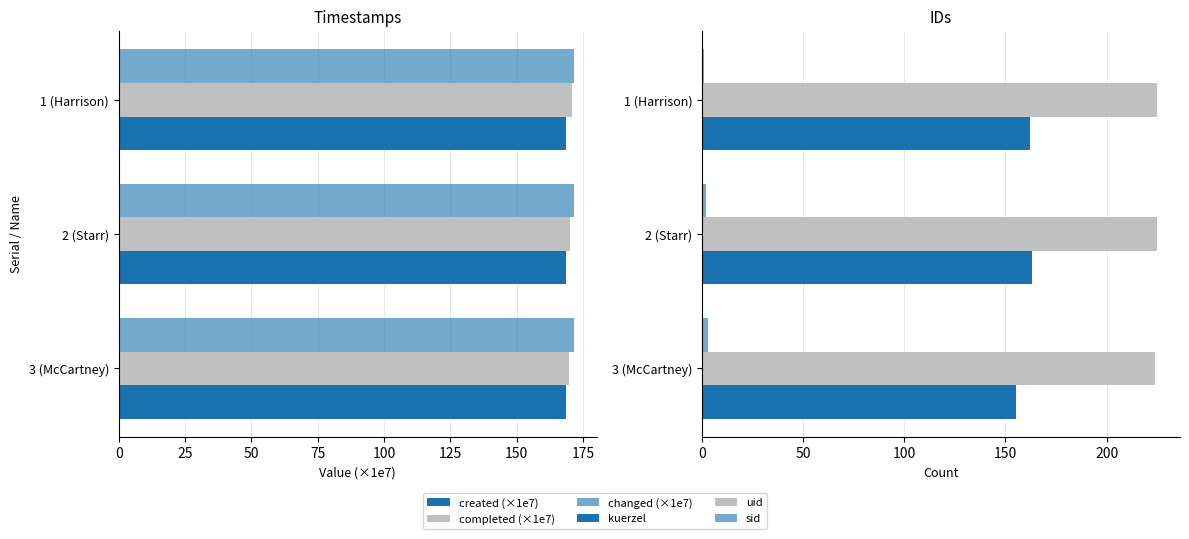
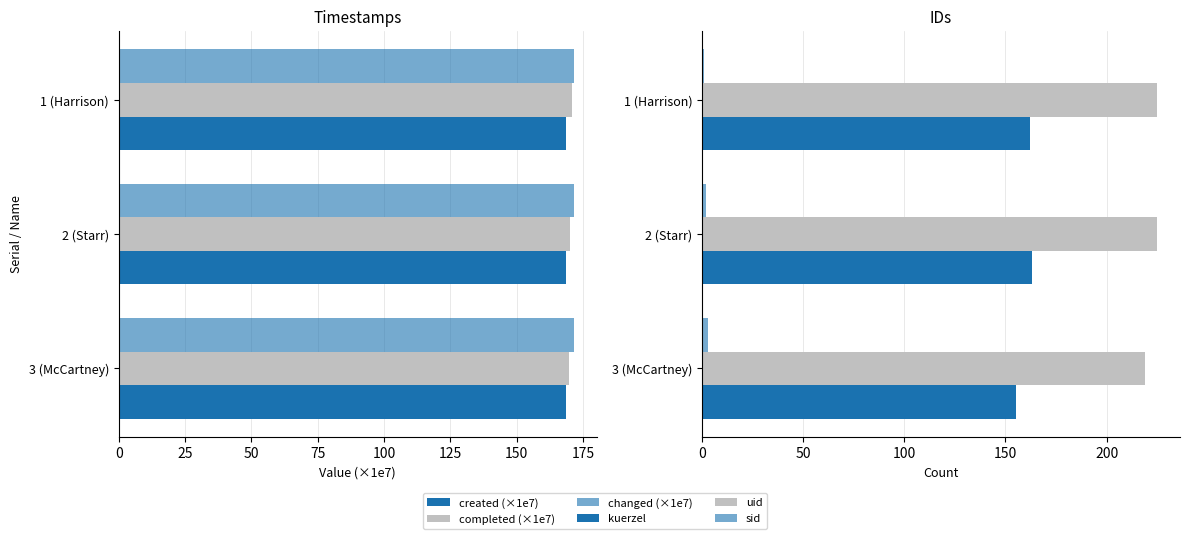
IDs, uid, 3 (McCartney): 224 -> 219
